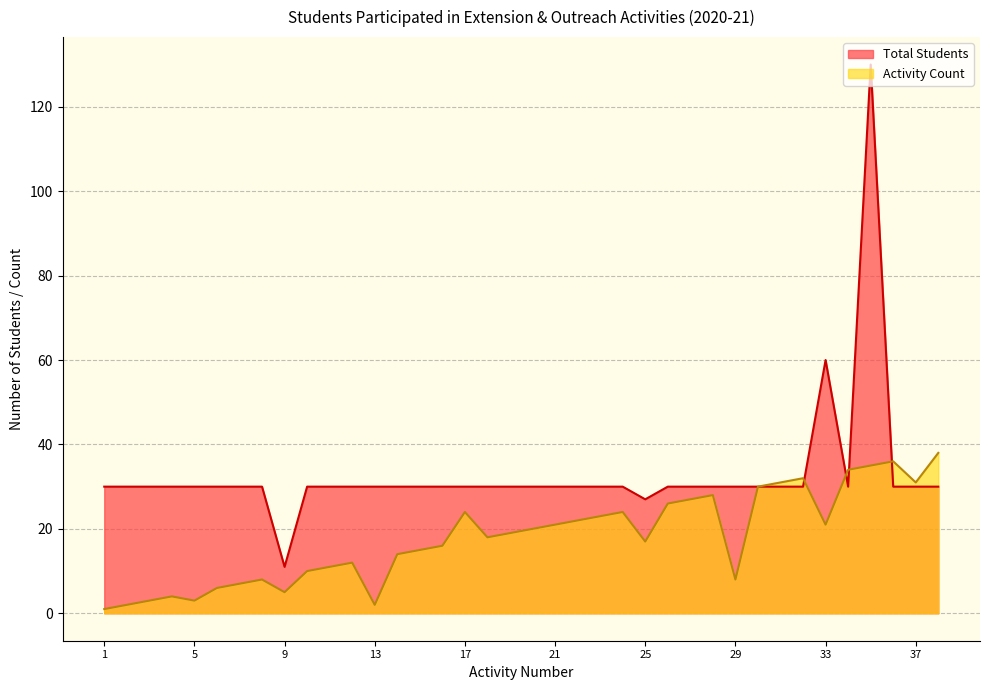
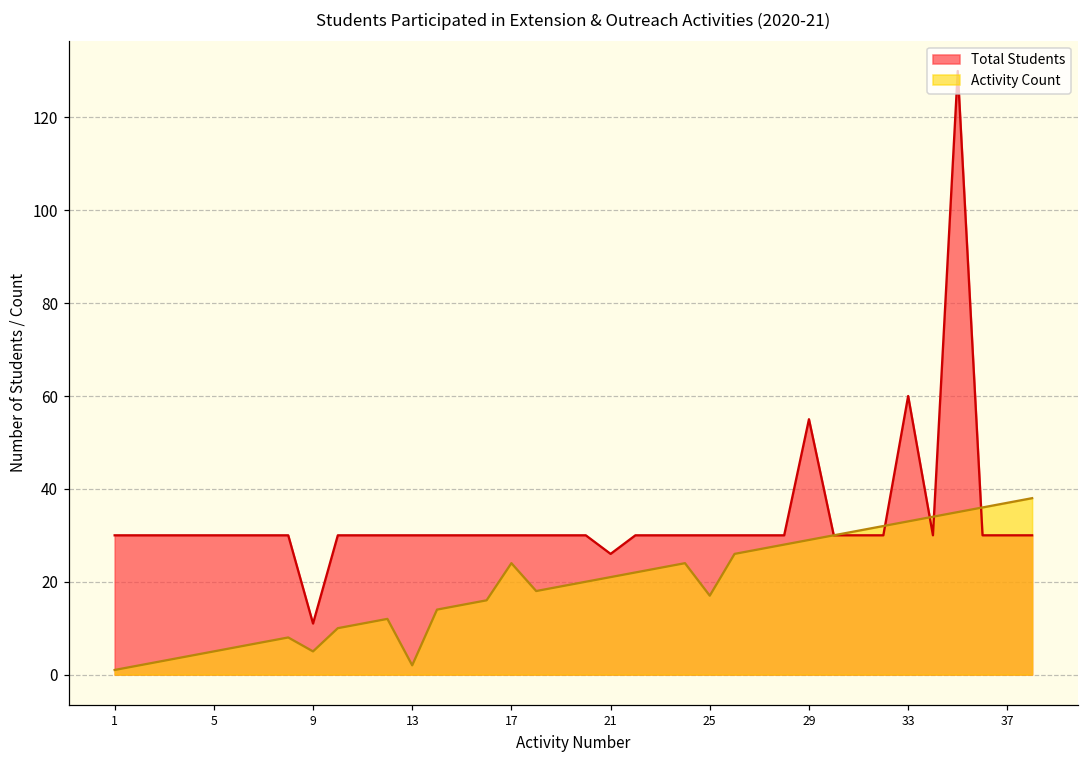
Activity Count, 5: 3 -> 5
Total Students, 21: 30 -> 26
Total Students, 25: 27 -> 30
Total Students, 29: 30 -> 55
Activity Count, 29: 8 -> 29
Activity Count, 33: 21 -> 33
Activity Count, 37: 31 -> 37
